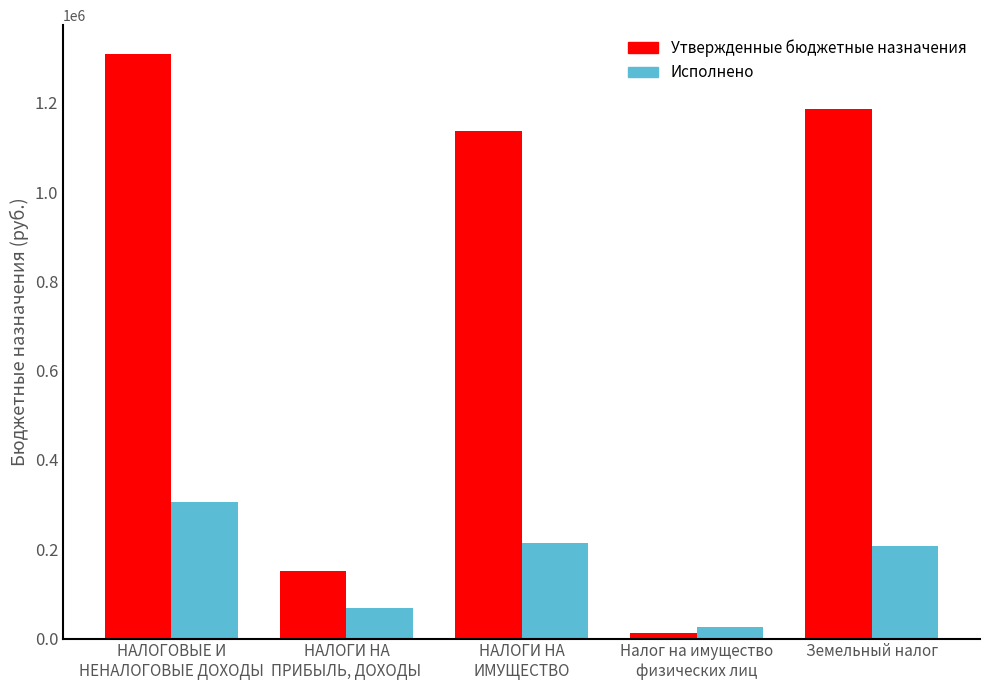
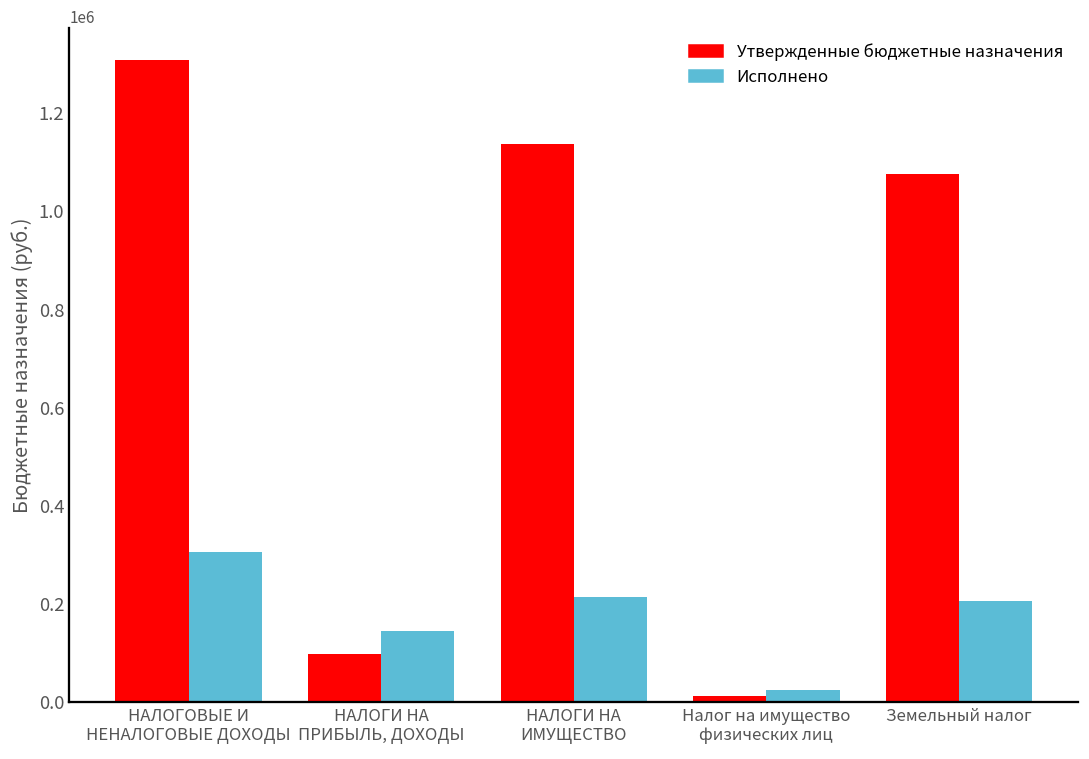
Утвержденные бюджетные назначения, НАЛОГИ НА ПРИБЫЛЬ, ДОХОДЫ: 150000 -> 100000
Исполнено, НАЛОГИ НА ПРИБЫЛЬ, ДОХОДЫ: 70000 -> 150000
Утвержденные бюджетные назначения, Земельный налог: 1190000 -> 1080000
